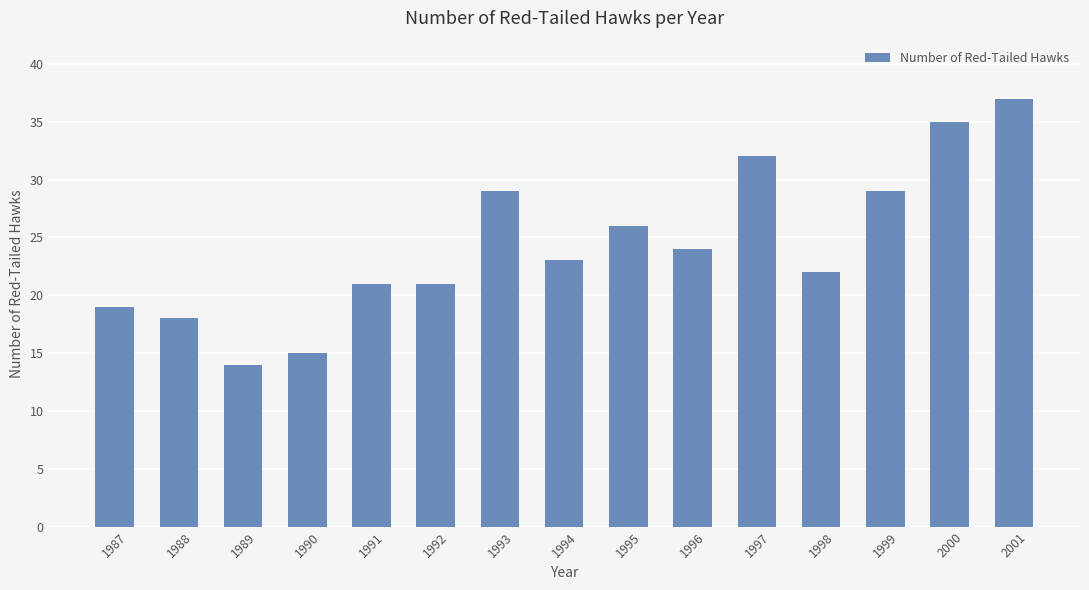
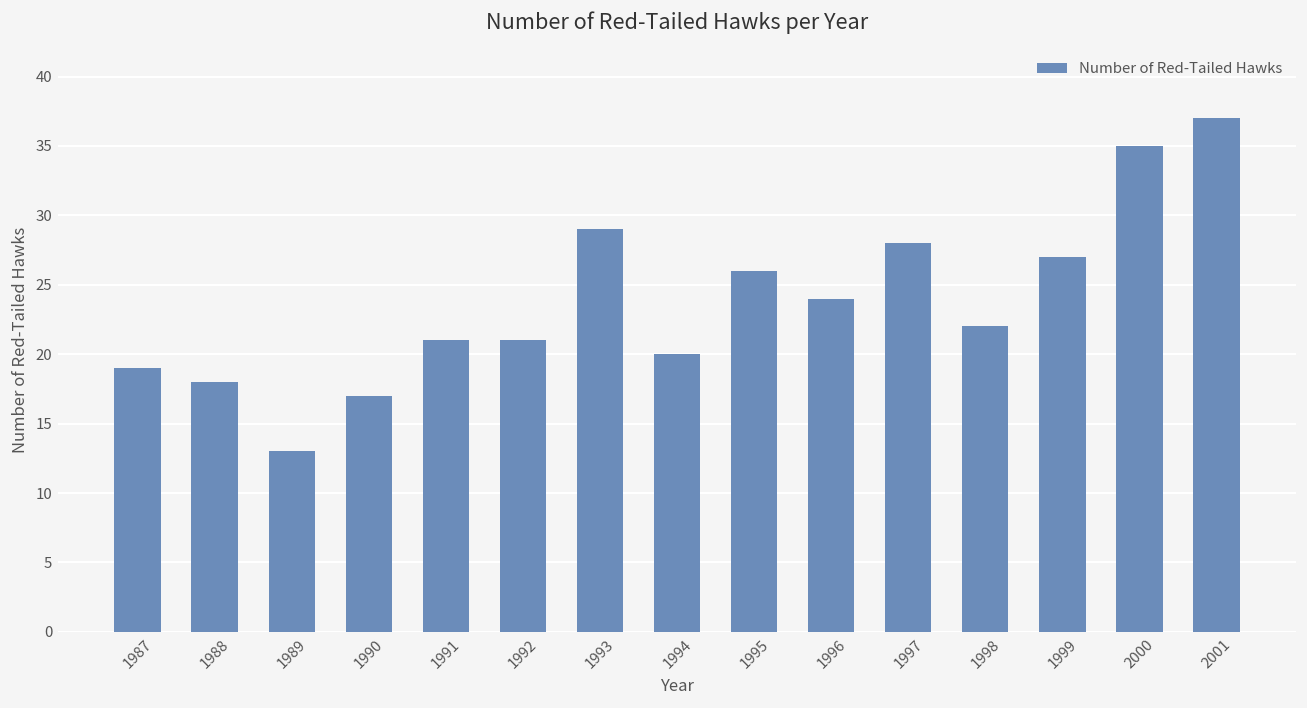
1989: 14 -> 13
1990: 15 -> 17
1994: 23 -> 20
1997: 32 -> 28
1999: 29 -> 27
